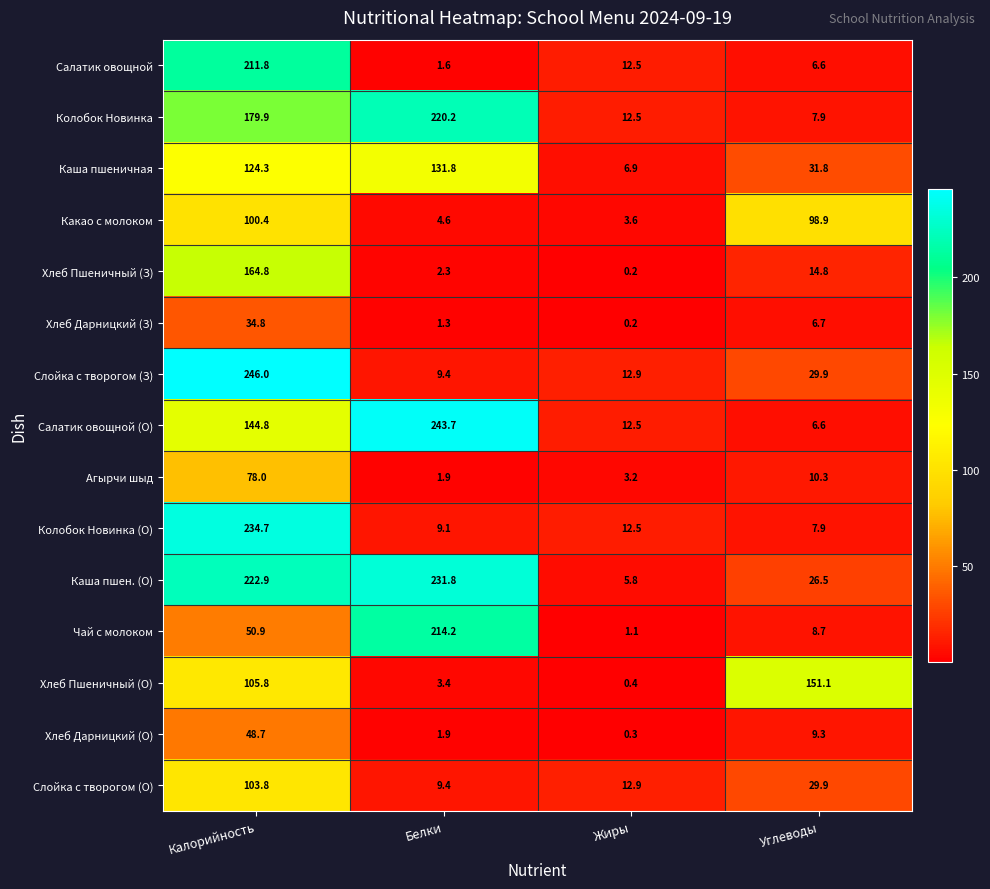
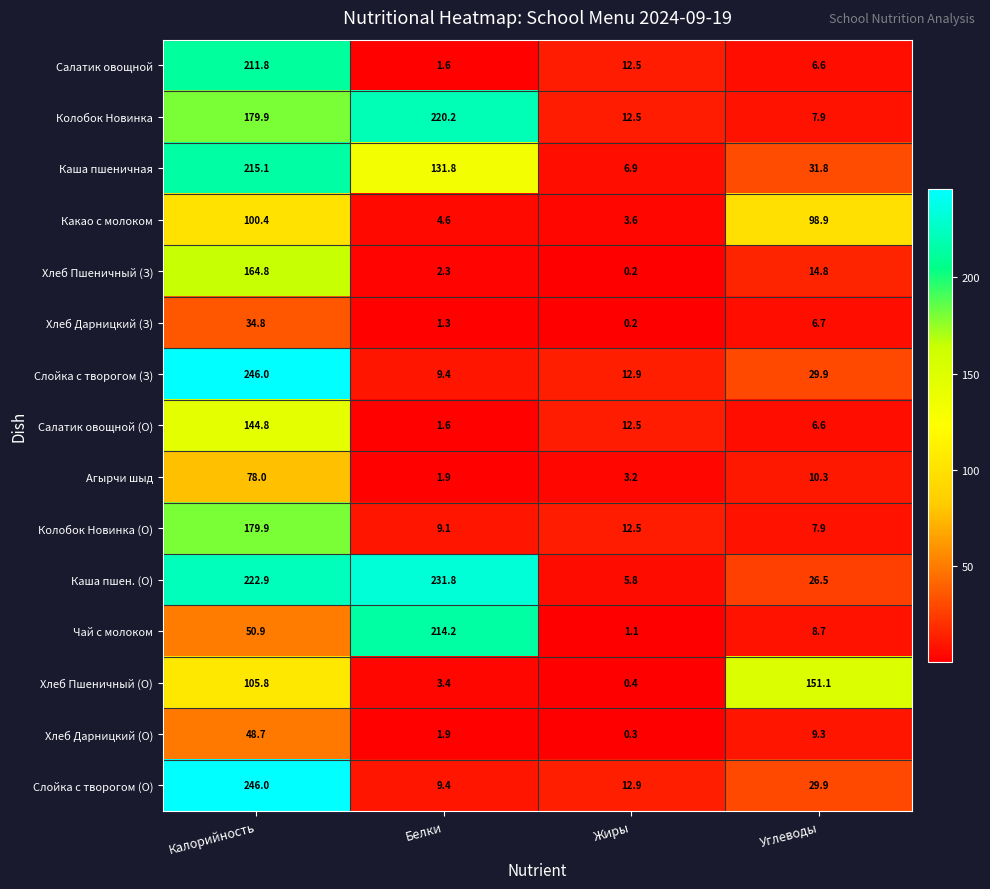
Каша пшеничная, Калорийность: 124.3 -> 215.1
Салатик овощной (О), Белки: 243.7 -> 1.6
Колобок Новинка (О), Калорийность: 234.7 -> 179.9
Слойка с творогом (О), Калорийность: 103.8 -> 246.0
